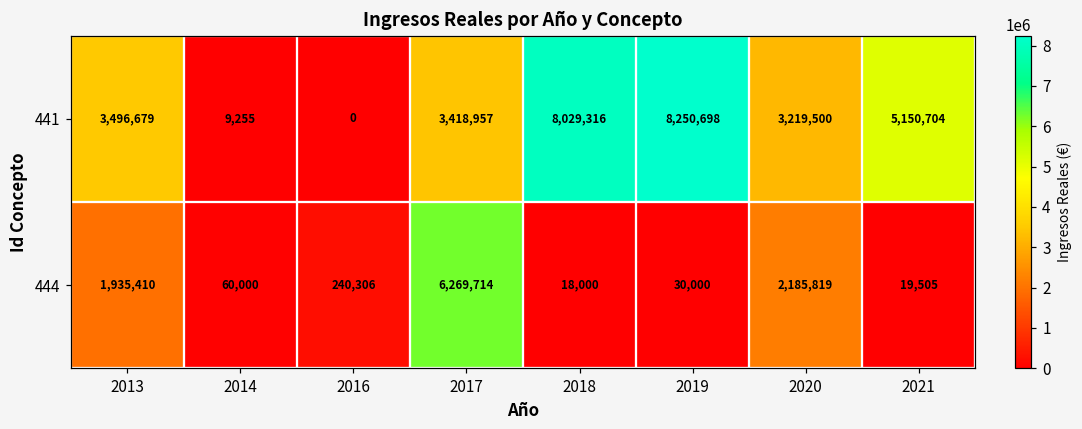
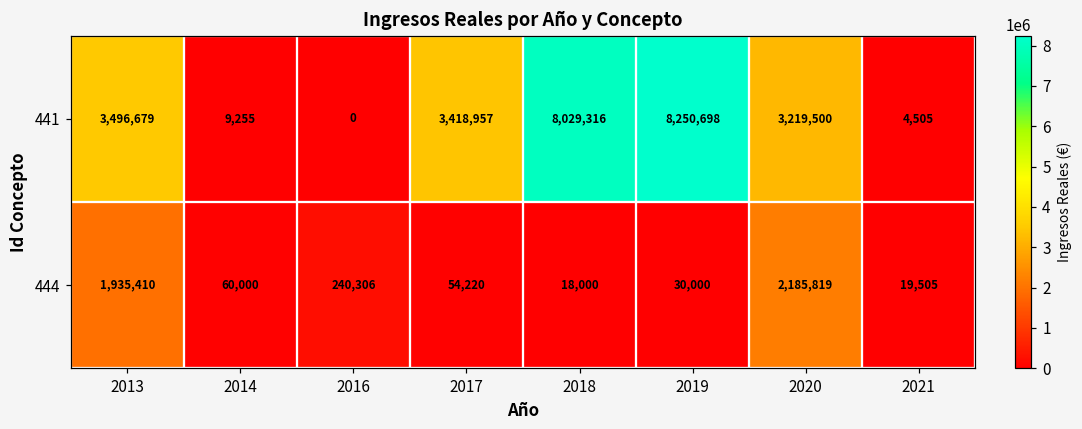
441, 2021: 5,150,704 -> 4,505
444, 2017: 6,269,714 -> 54,220
